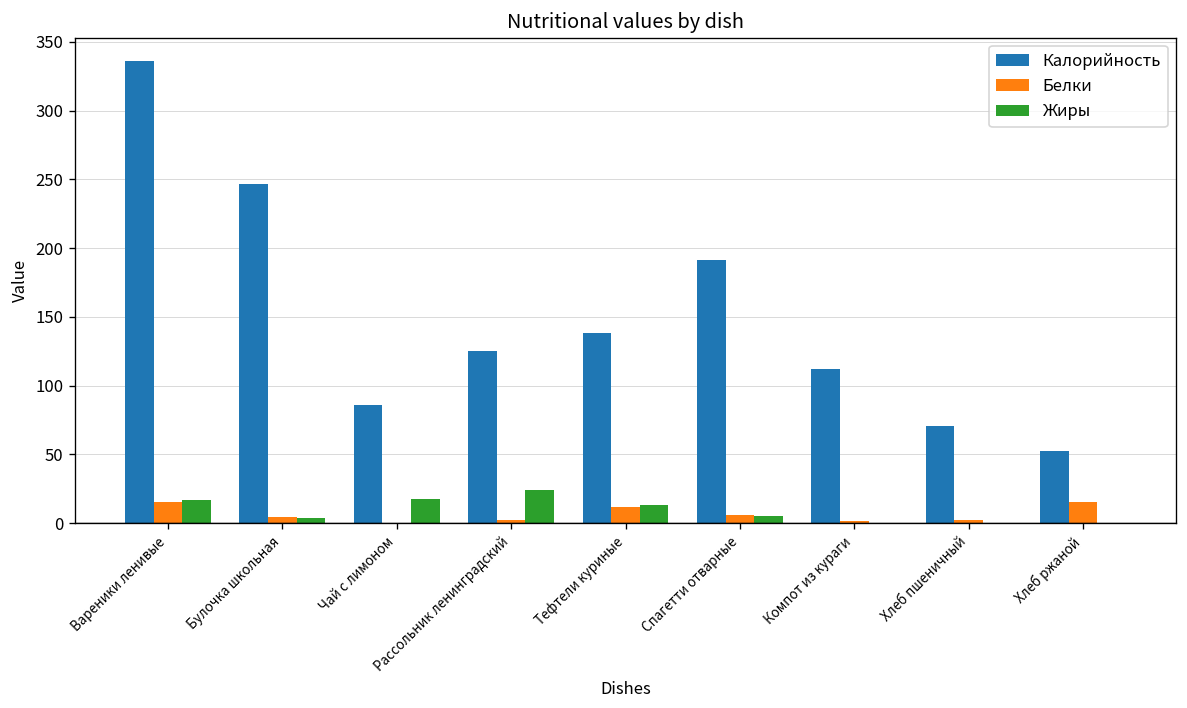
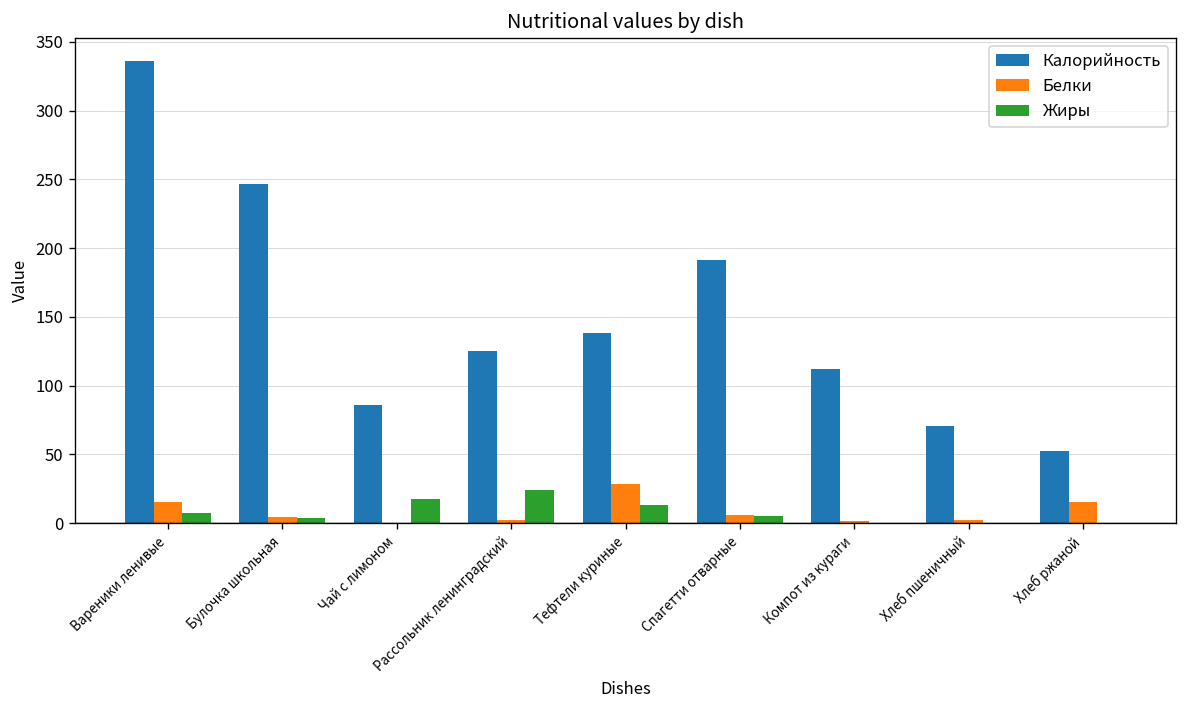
Жиры, Вареники ленивые: 17 -> 7
Белки, Тефтели куриные: 11 -> 29
